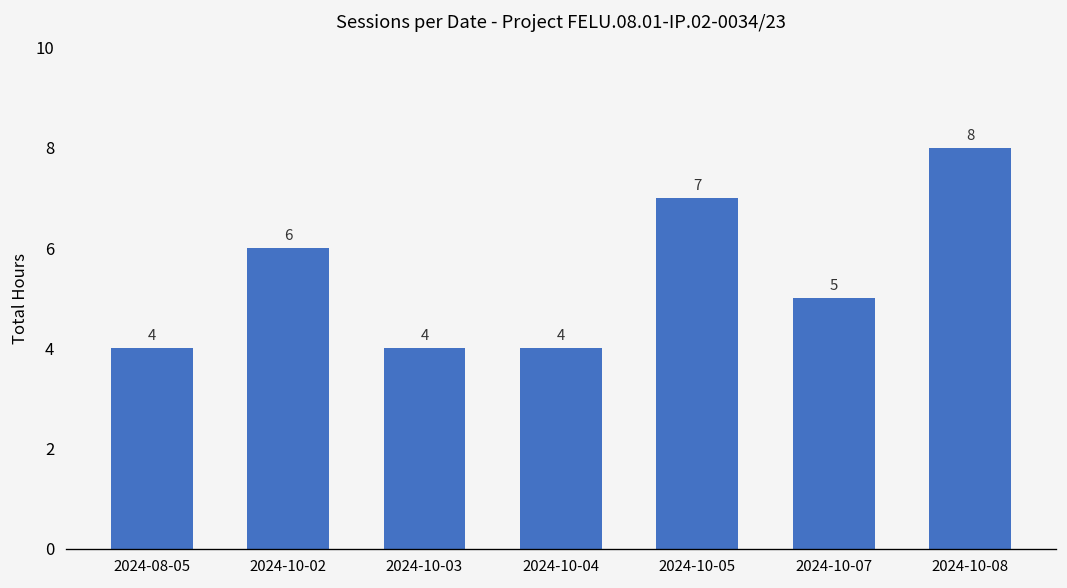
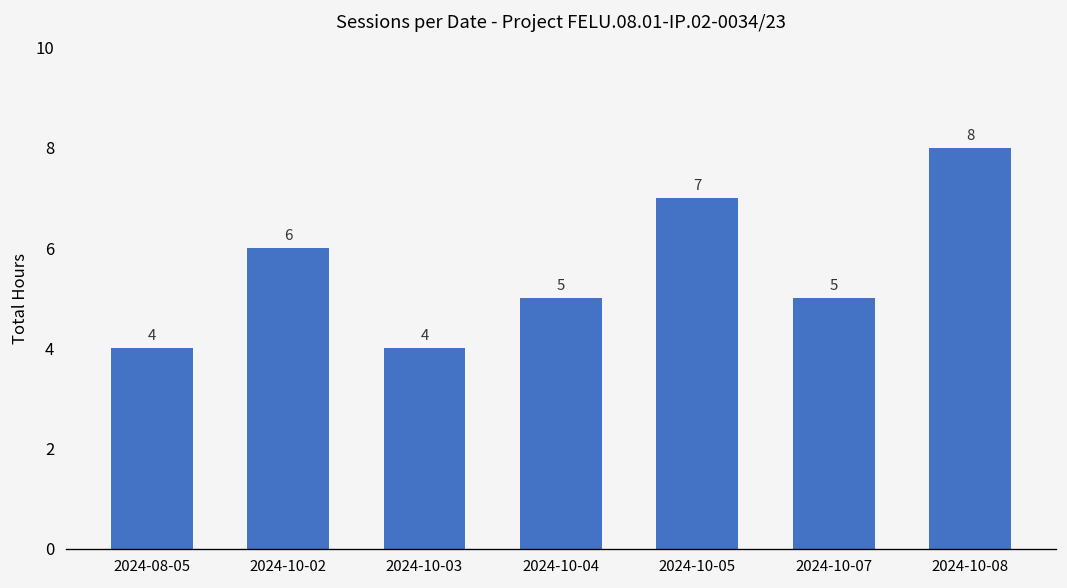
2024-10-04: 4 -> 5
